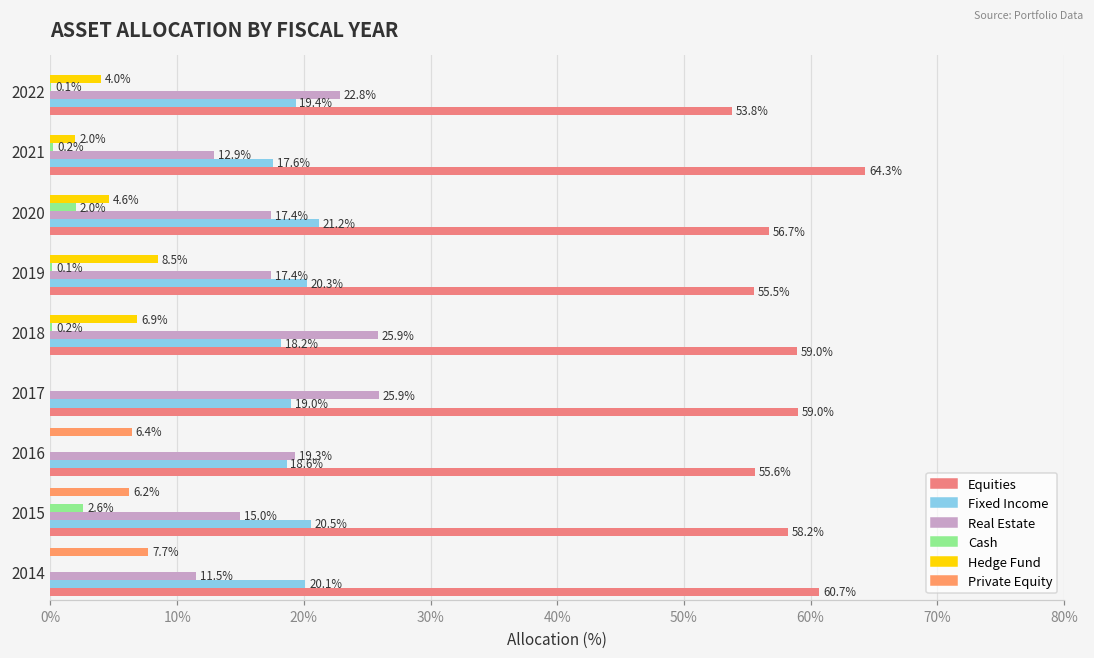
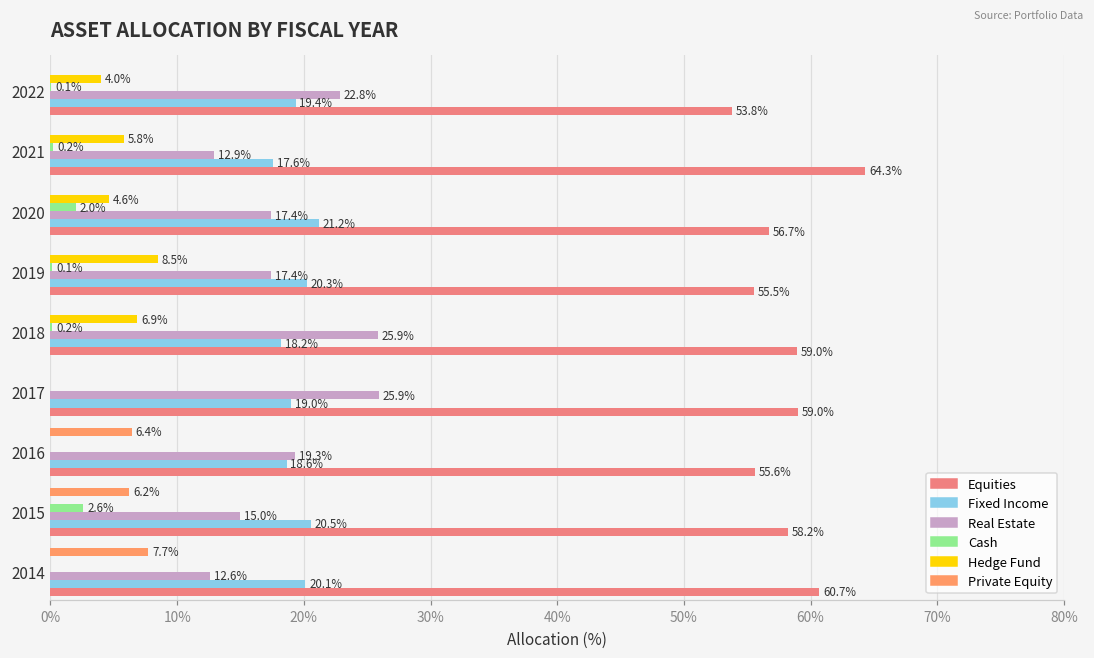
Hedge Fund, 2021: 2.0% -> 5.8%
Real Estate, 2014: 11.5% -> 12.6%
